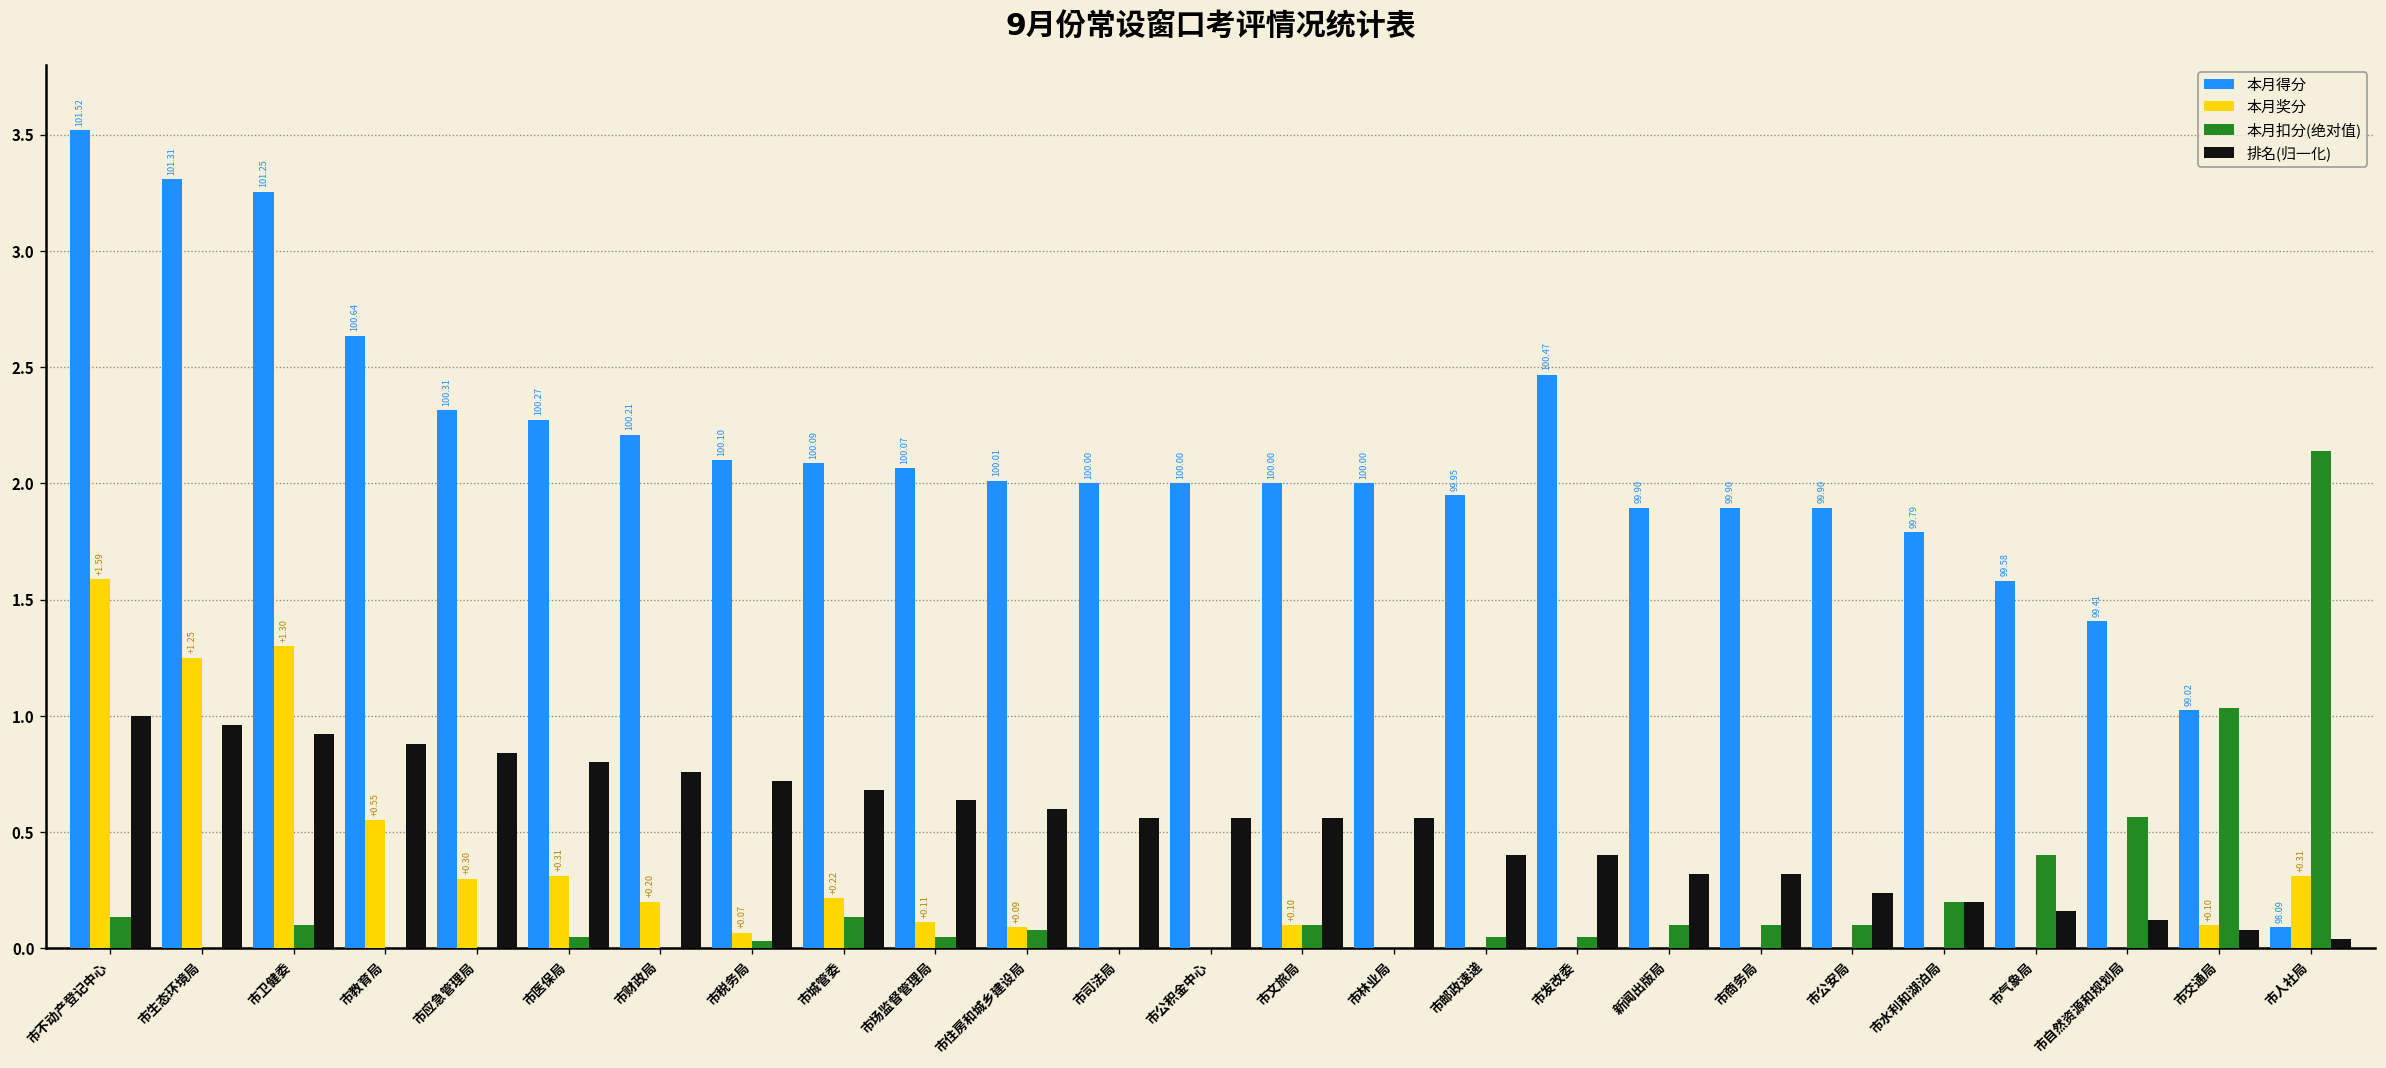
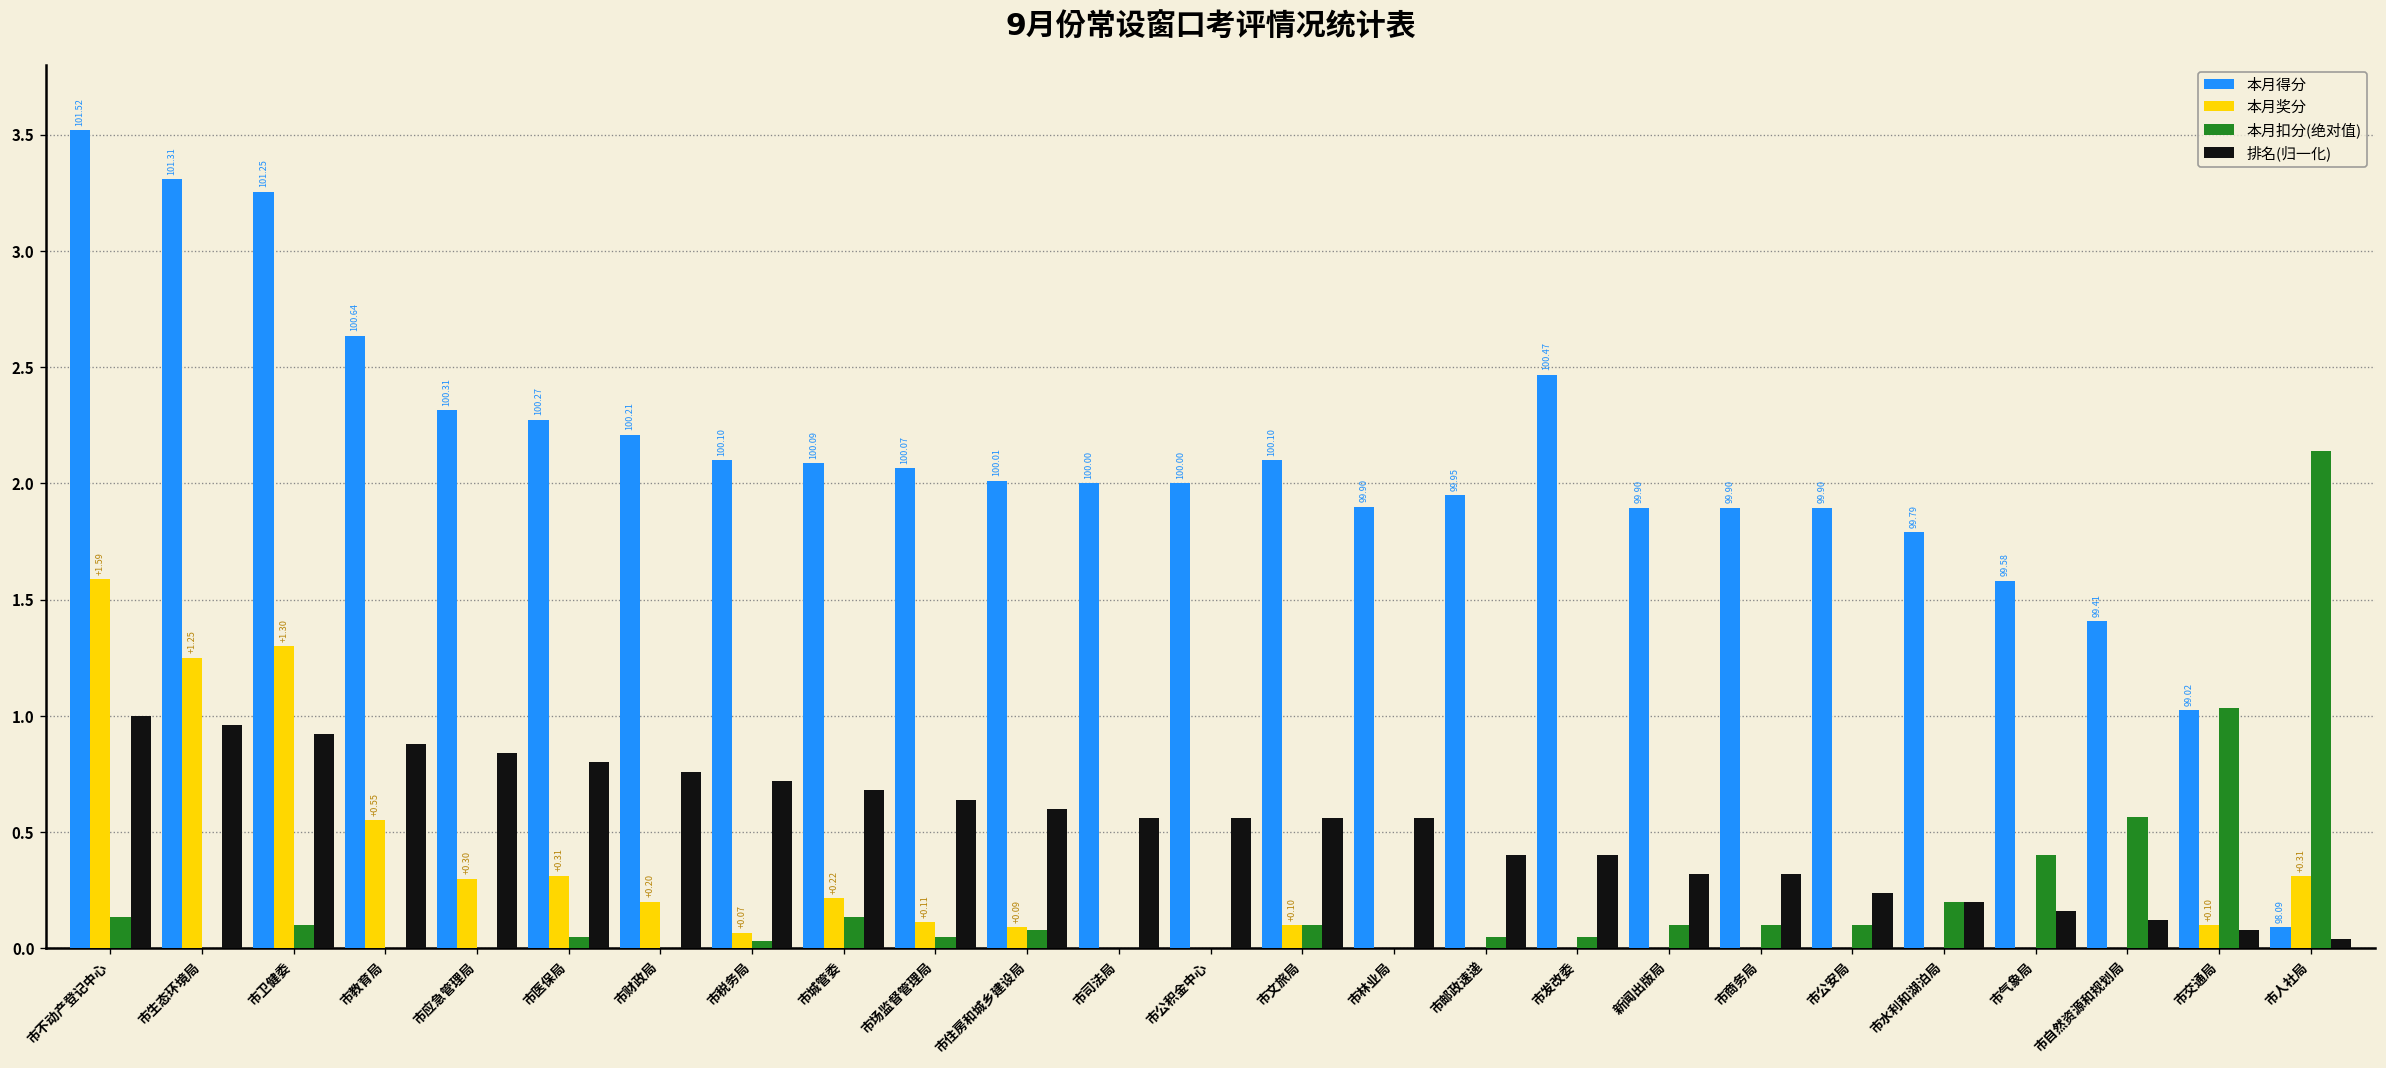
本月得分, 市文旅局: 100.00 -> 100.10
本月得分, 市林业局: 100.00 -> 99.90
